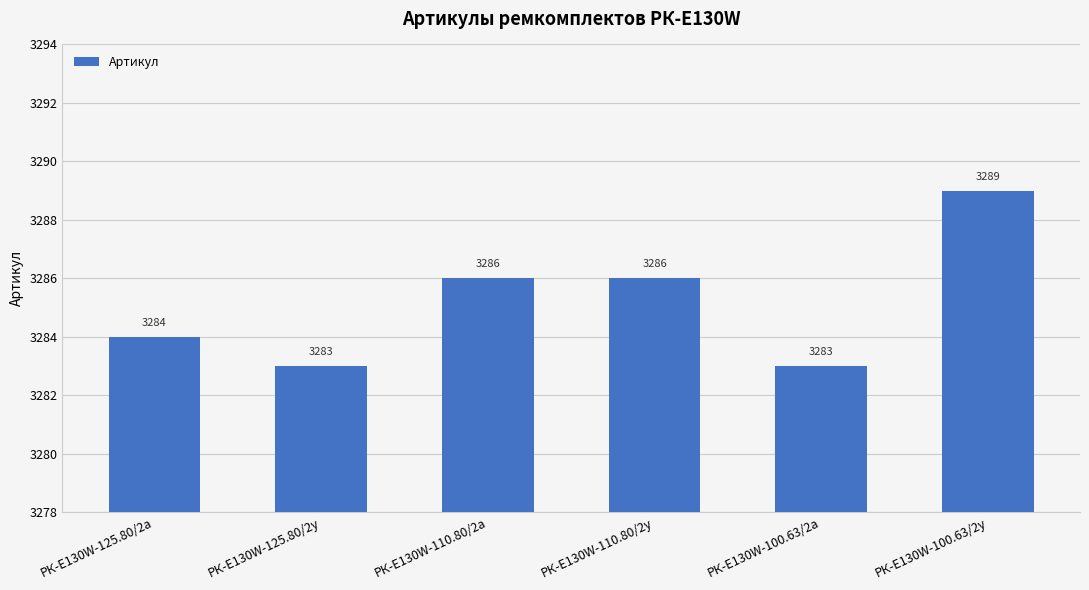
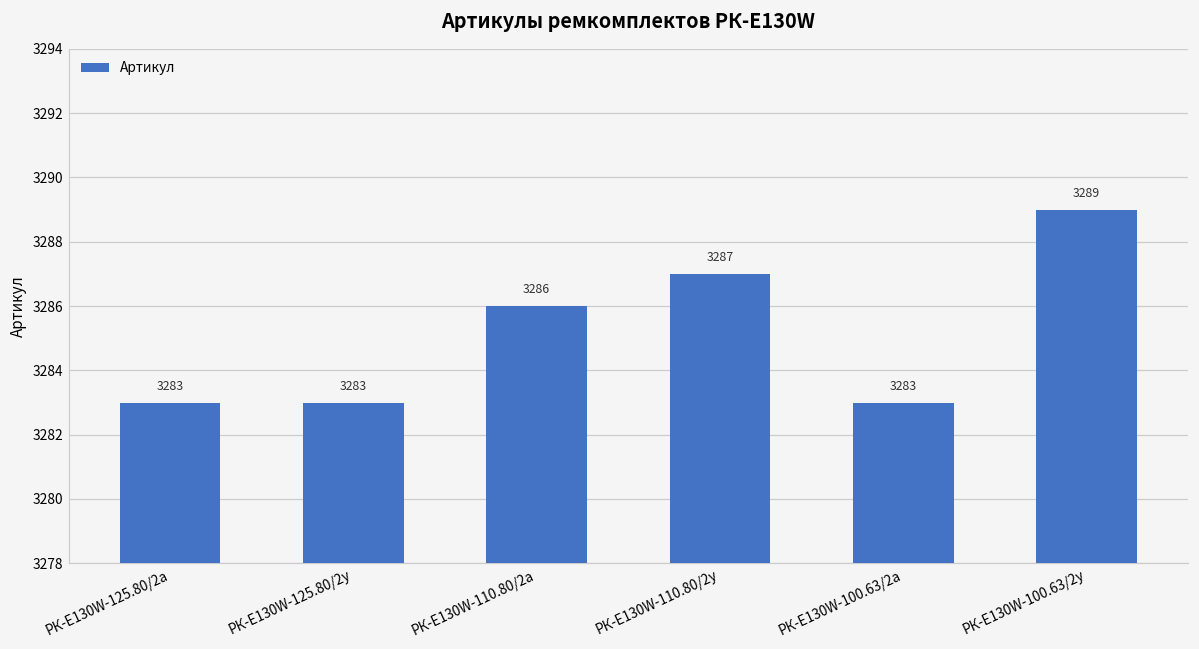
РК-E130W-125.80/2а: 3284 -> 3283
РК-E130W-110.80/2у: 3286 -> 3287
